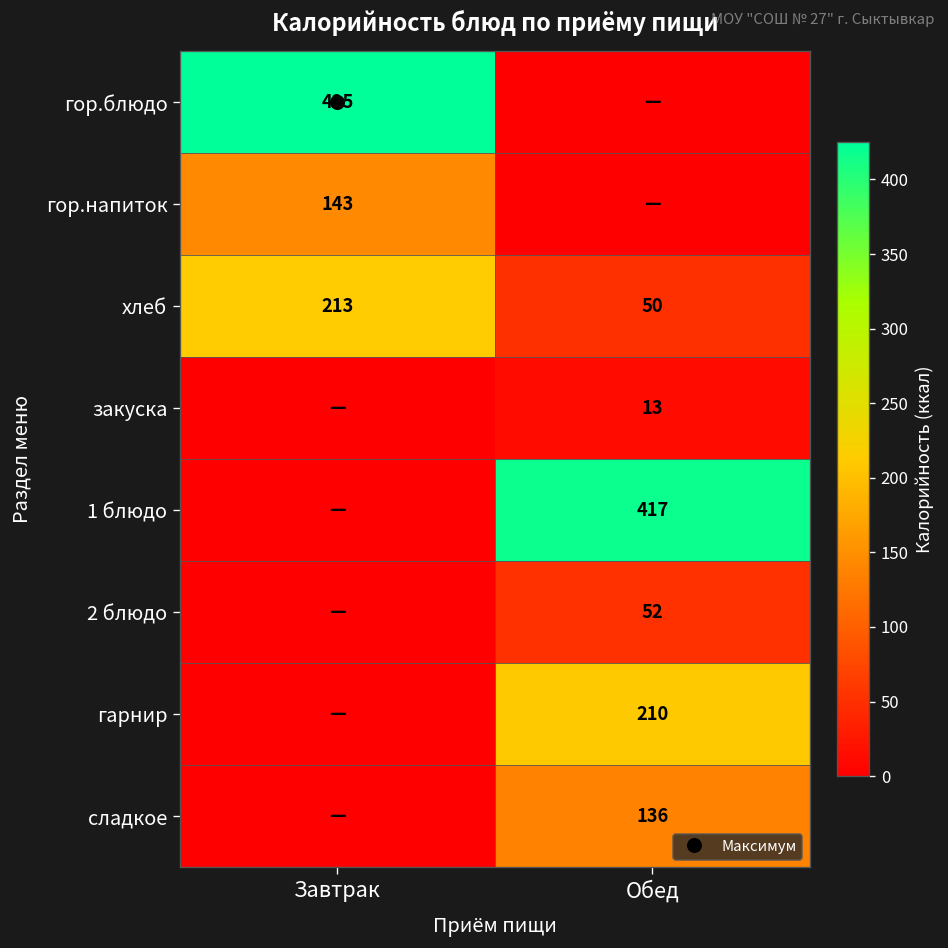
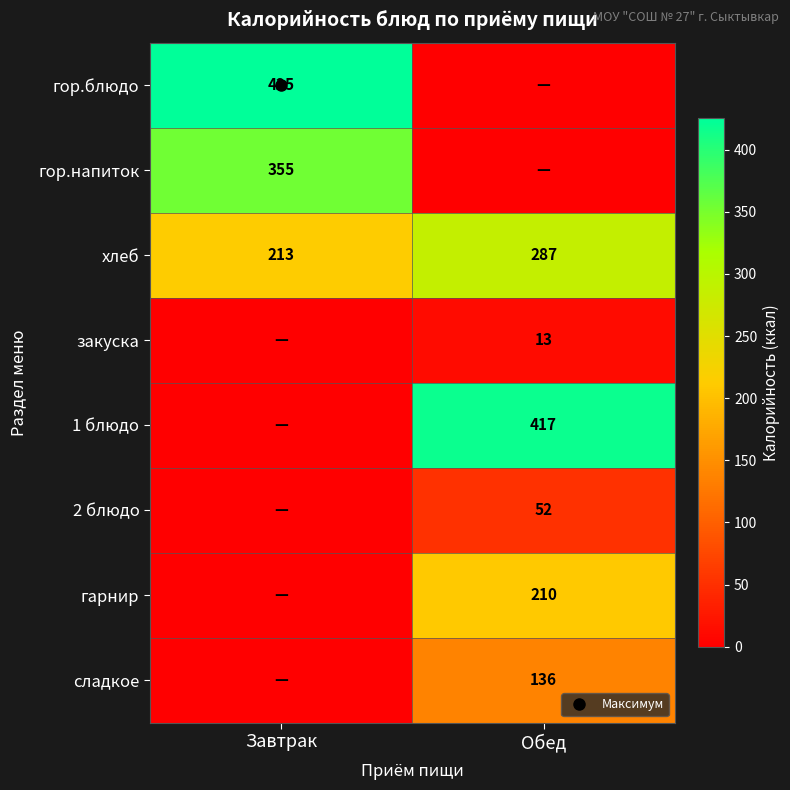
гор.напиток, Завтрак: 143 -> 355
хлеб, Обед: 50 -> 287
